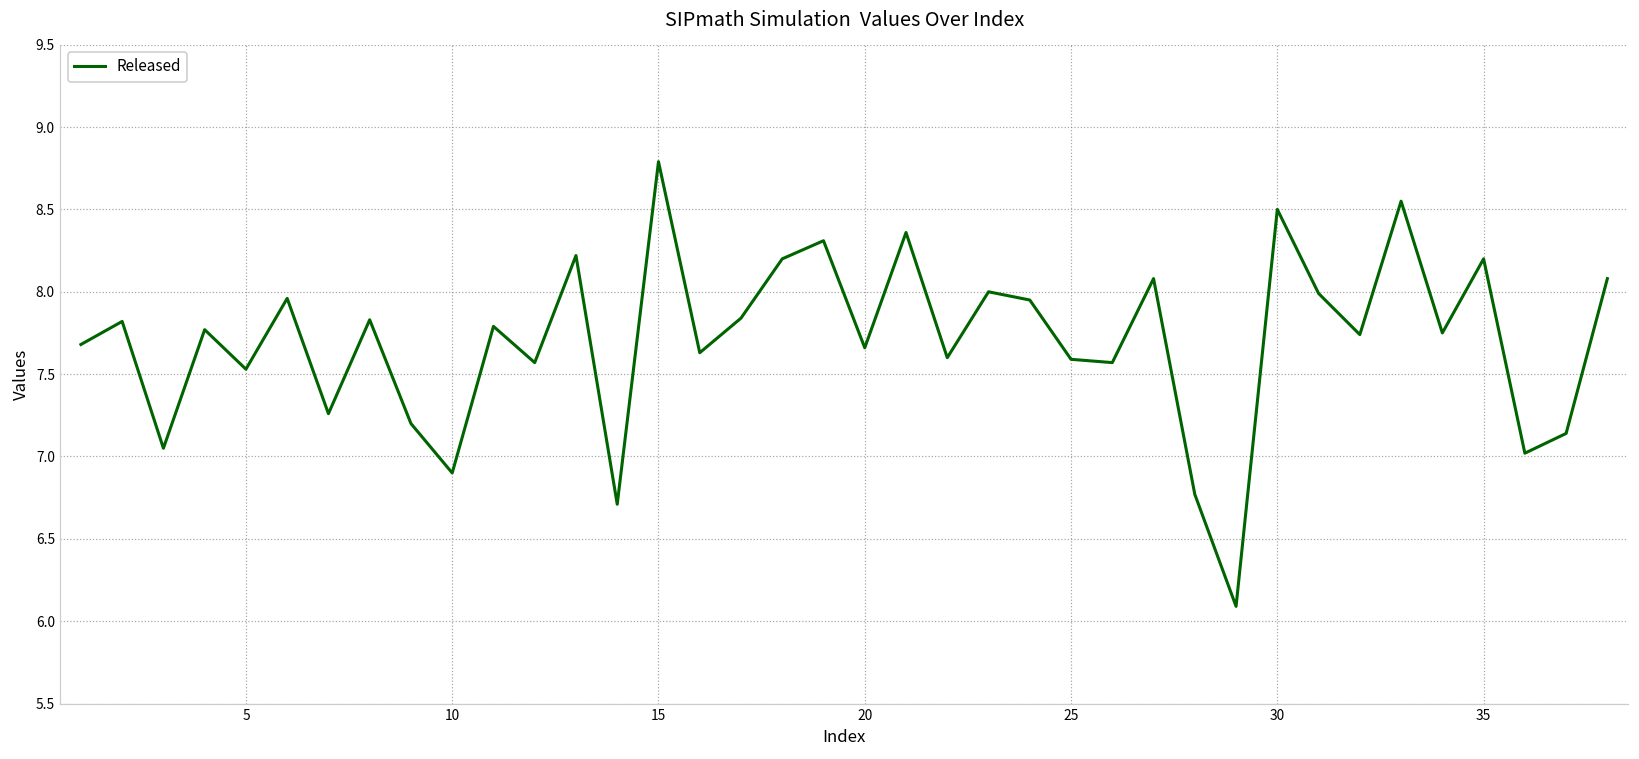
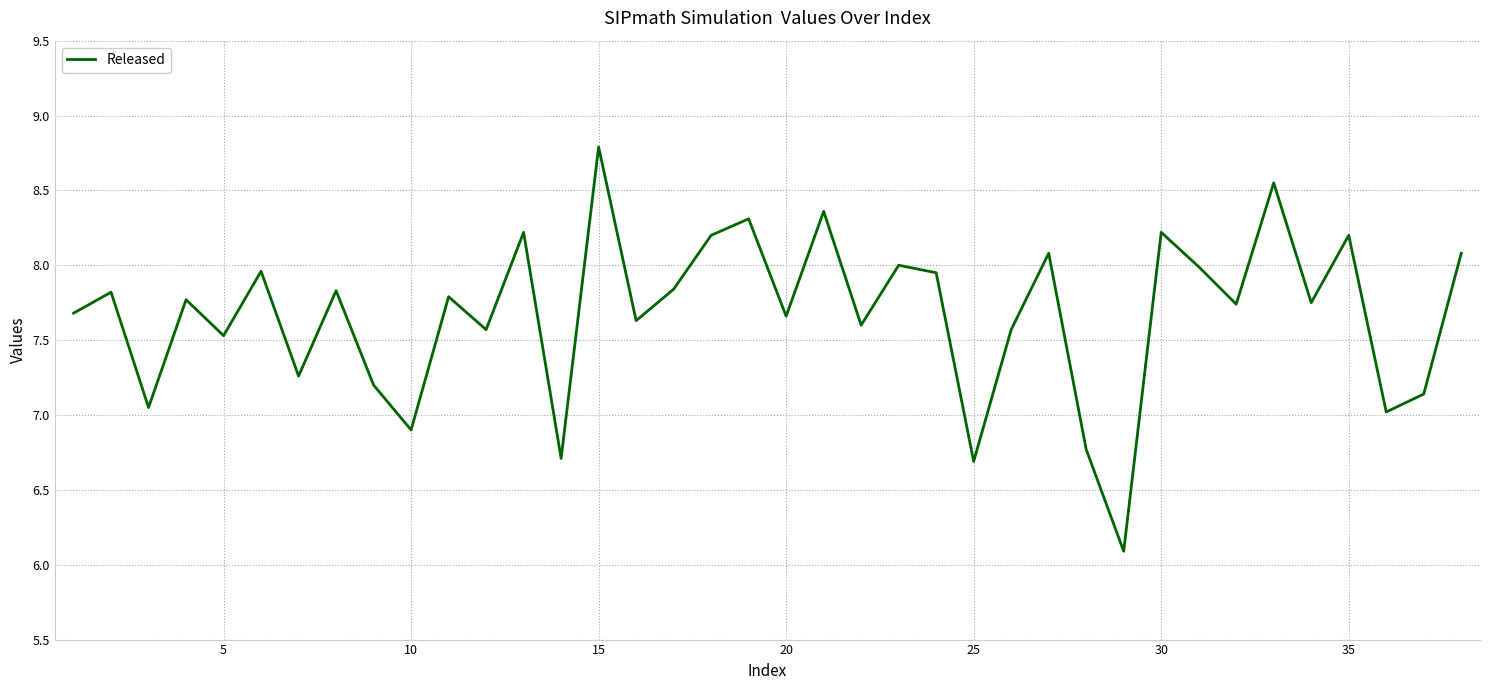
25: 7.59 -> 6.69
30: 8.50 -> 8.22
